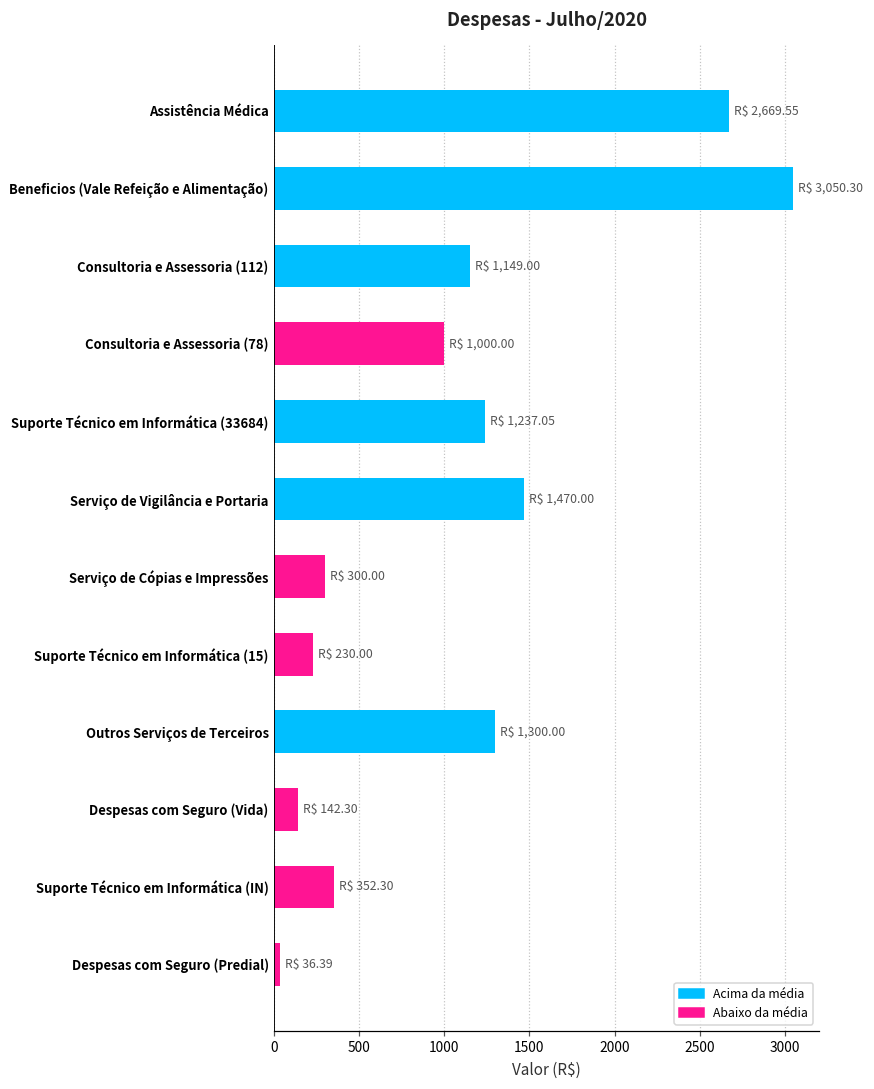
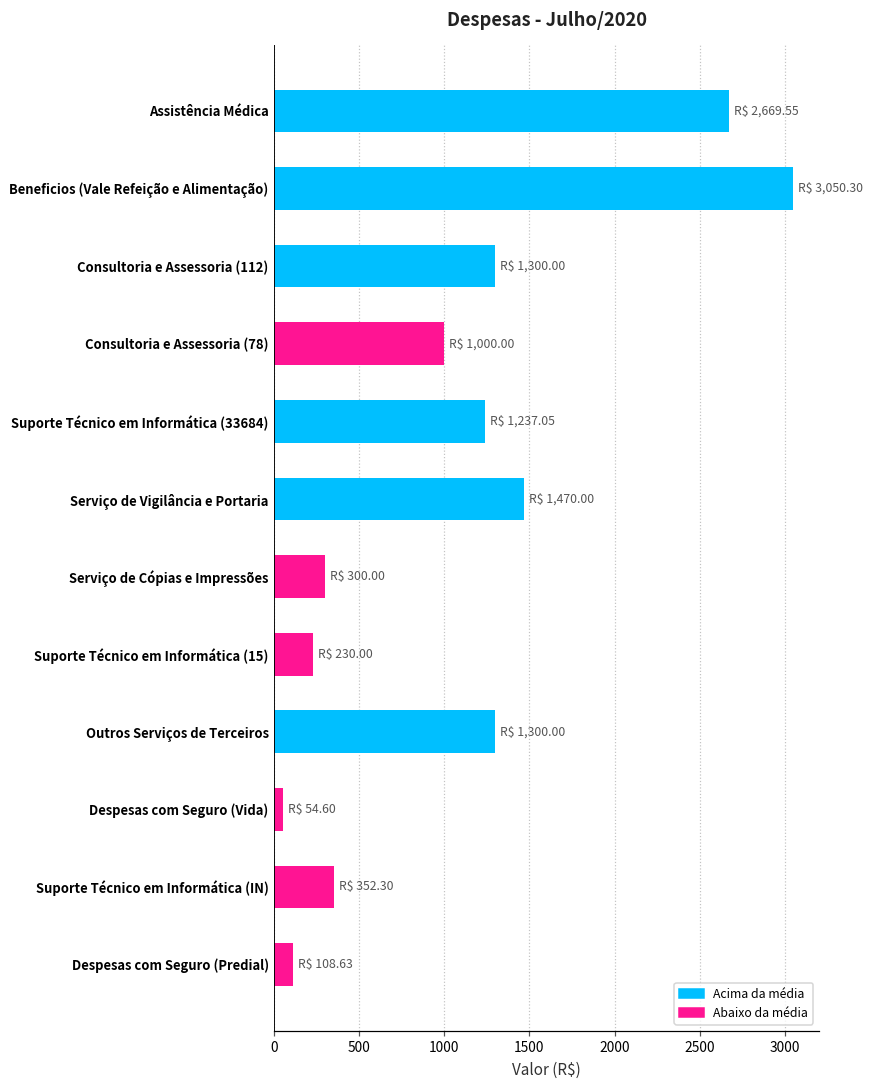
Consultoria e Assessoria (112): 1,149.00 -> 1,300.00
Despesas com Seguro (Vida): 142.30 -> 54.60
Despesas com Seguro (Predial): 36.39 -> 108.63
